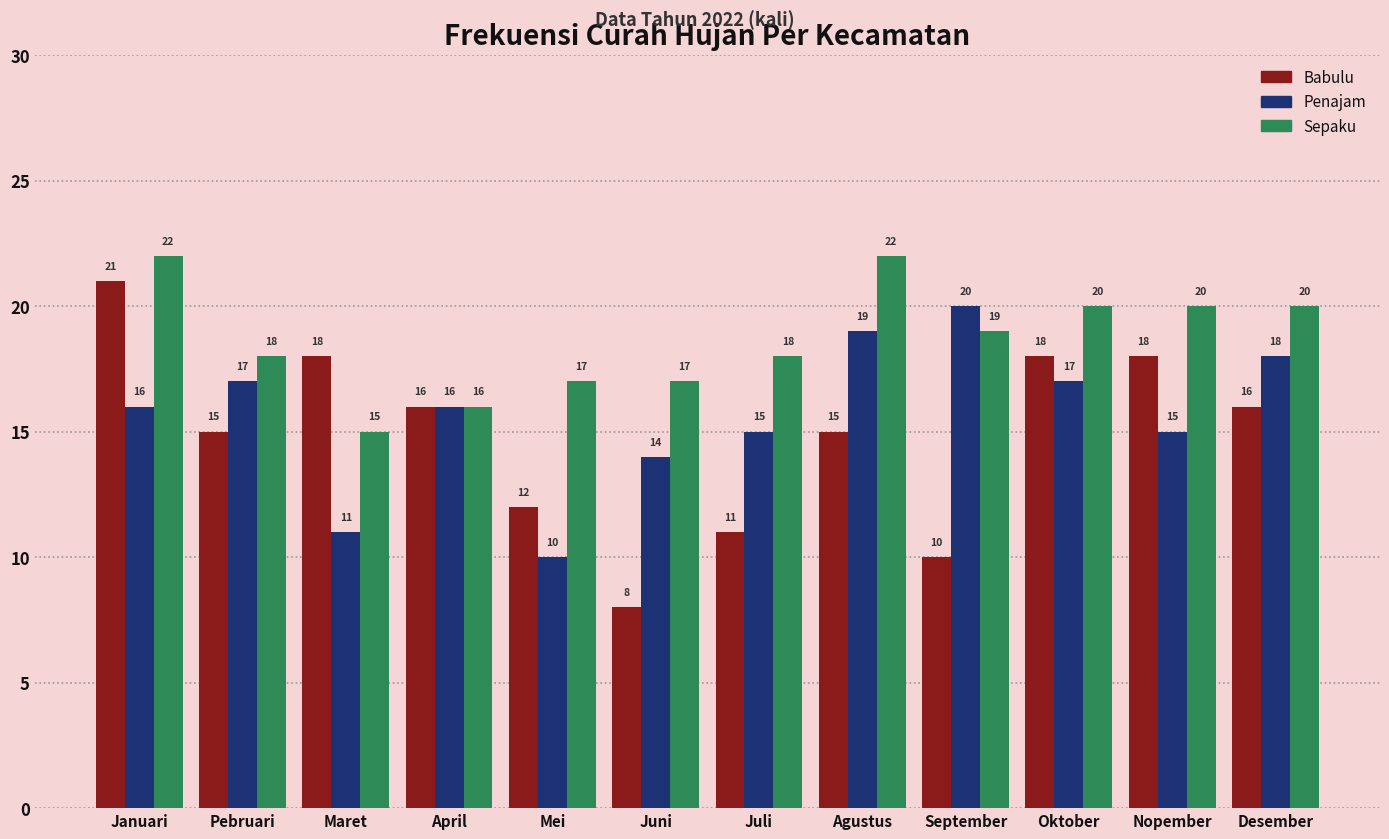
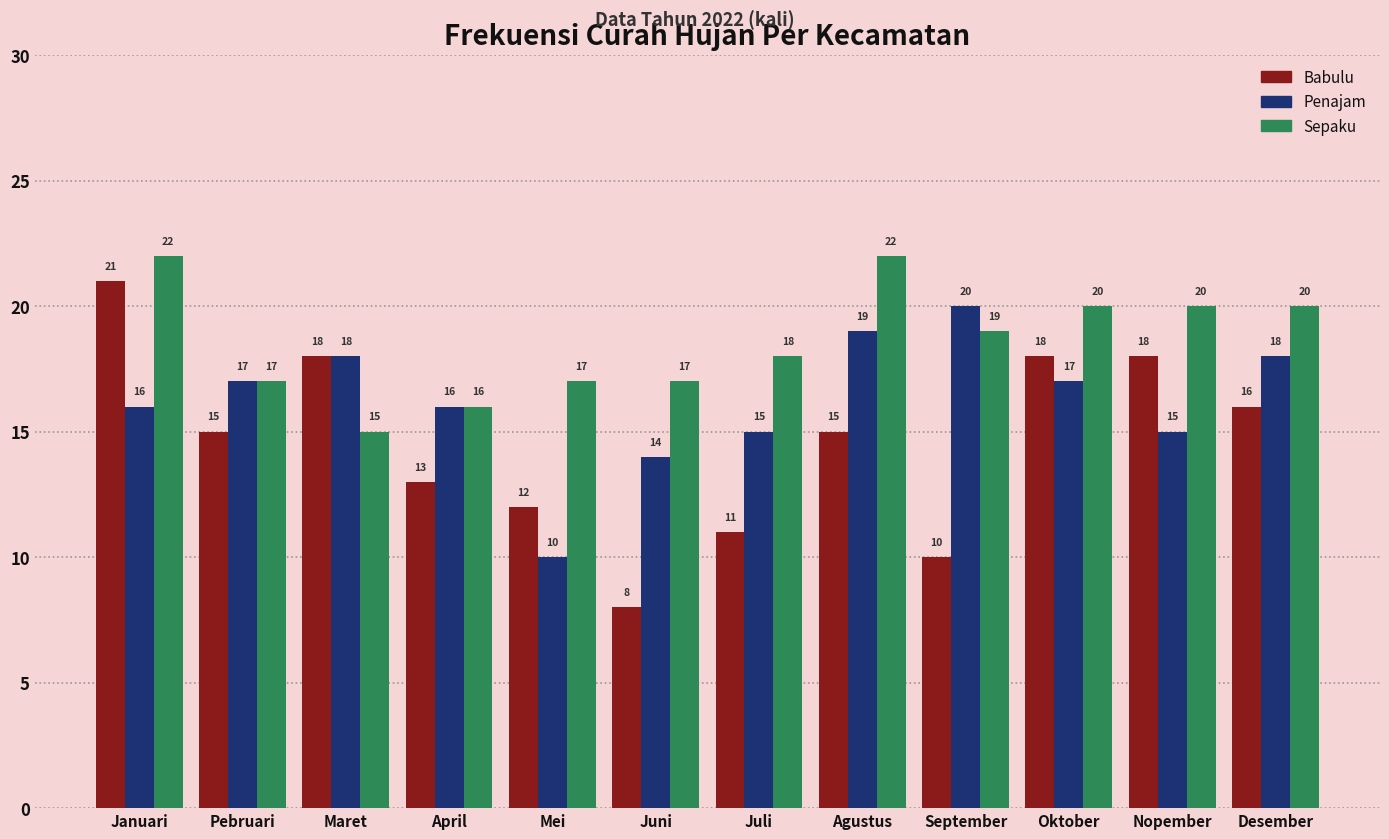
Sepaku, Pebruari: 18 -> 17
Penajam, Maret: 11 -> 18
Babulu, April: 16 -> 13
